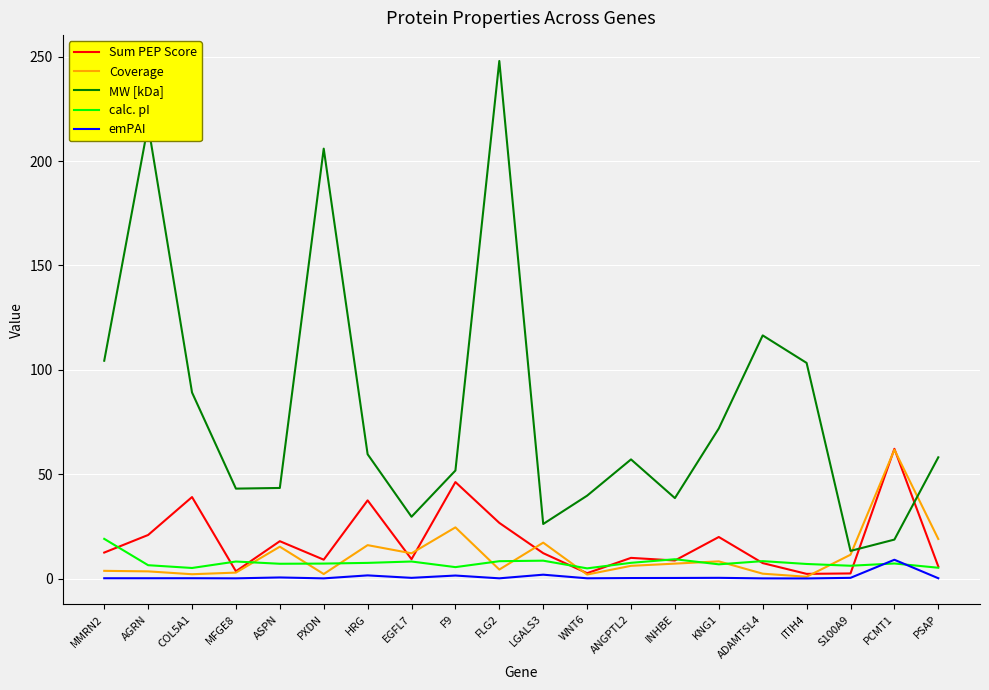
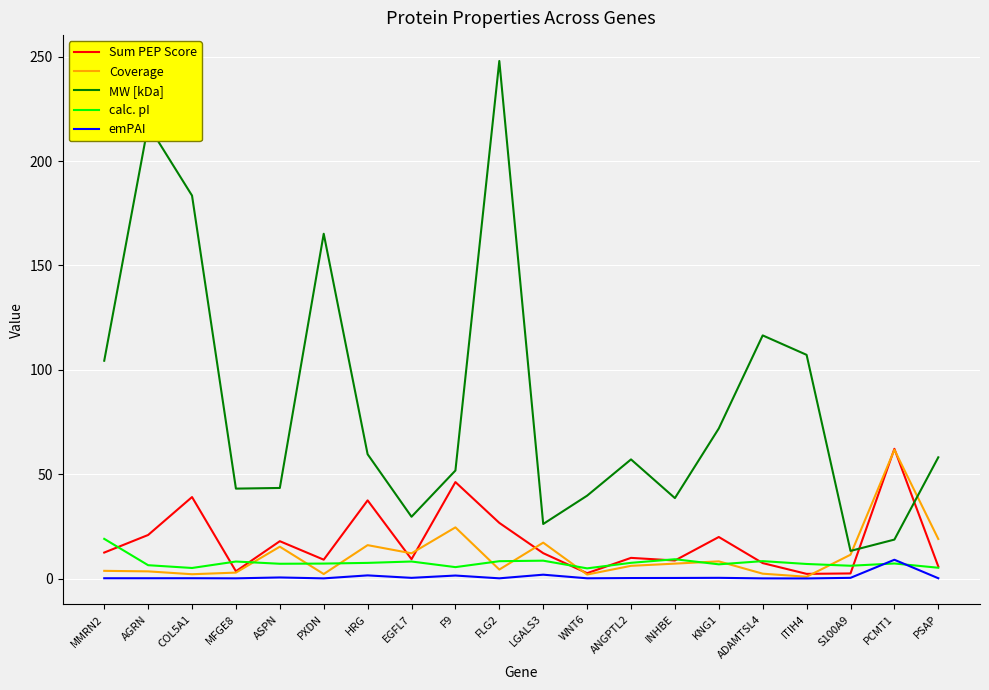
MW [kDa], COL5A1: 89 -> 183
MW [kDa], PXDN: 206 -> 165
MW [kDa], ITIH4: 103 -> 107
